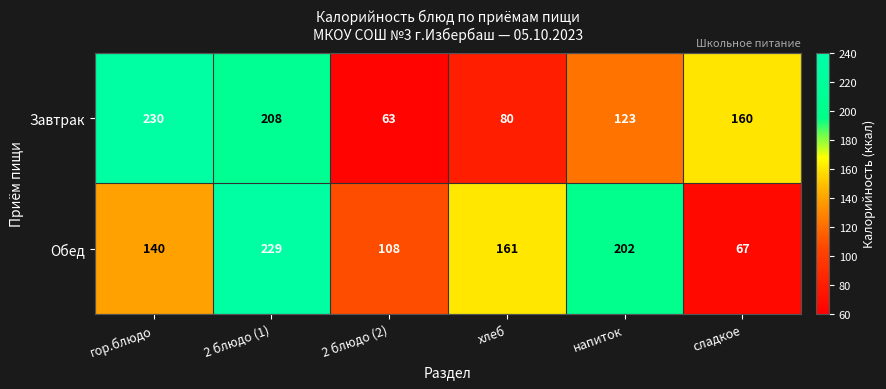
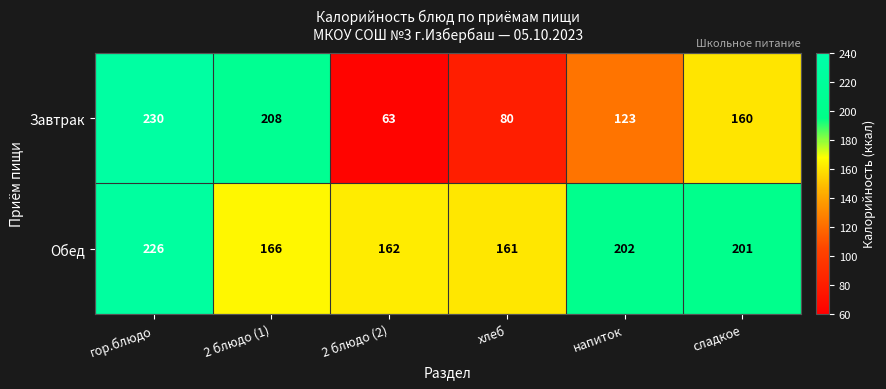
Обед, гор.блюдо: 140 -> 226
Обед, 2 блюдо (1): 229 -> 166
Обед, 2 блюдо (2): 108 -> 162
Обед, сладкое: 67 -> 201
